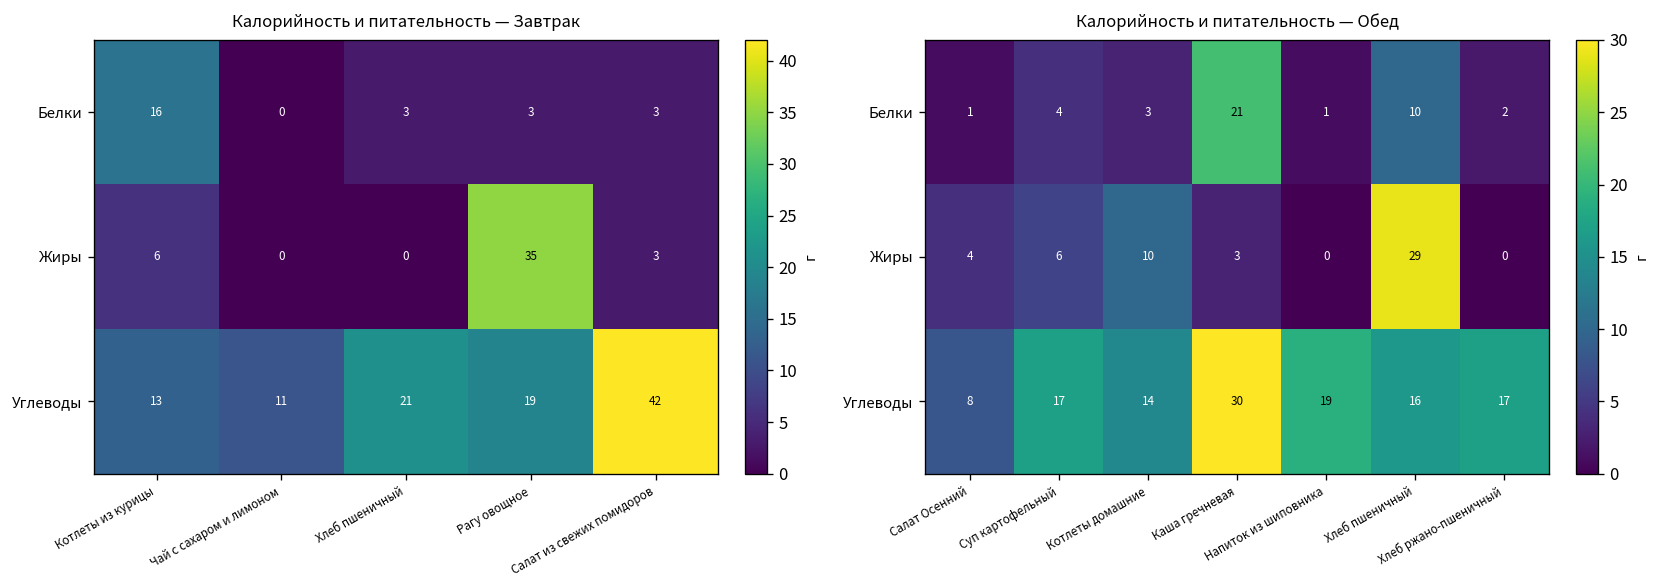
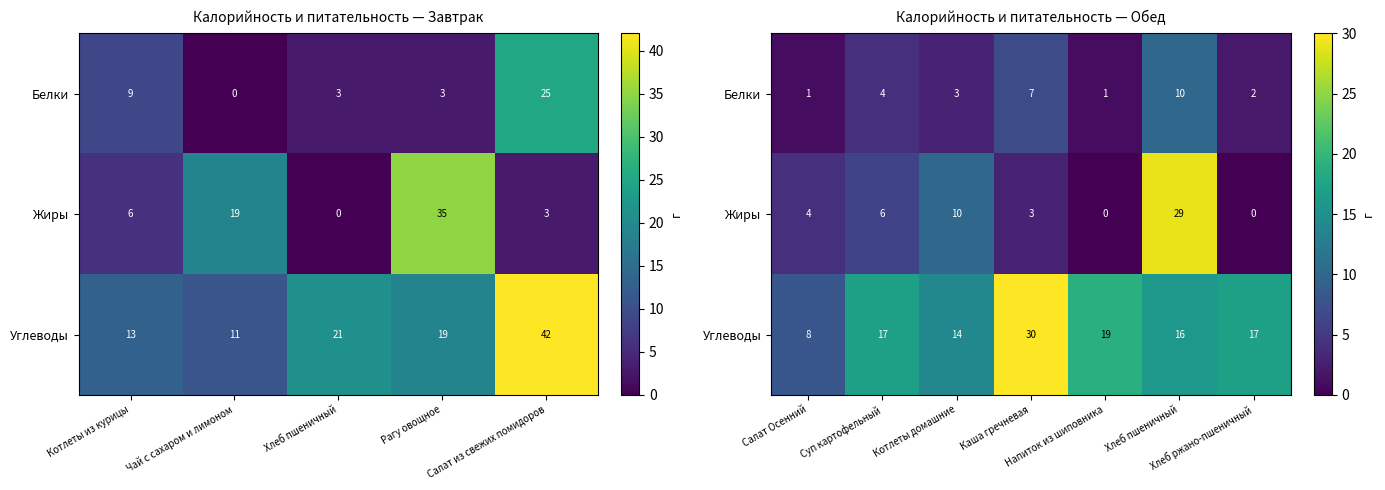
Калорийность и питательность — Завтрак, Белки, Котлеты из курицы: 16 -> 9
Калорийность и питательность — Завтрак, Белки, Салат из свежих помидоров: 3 -> 25
Калорийность и питательность — Завтрак, Жиры, Чай с сахаром и лимоном: 0 -> 19
Калорийность и питательность — Обед, Белки, Каша гречневая: 21 -> 7
